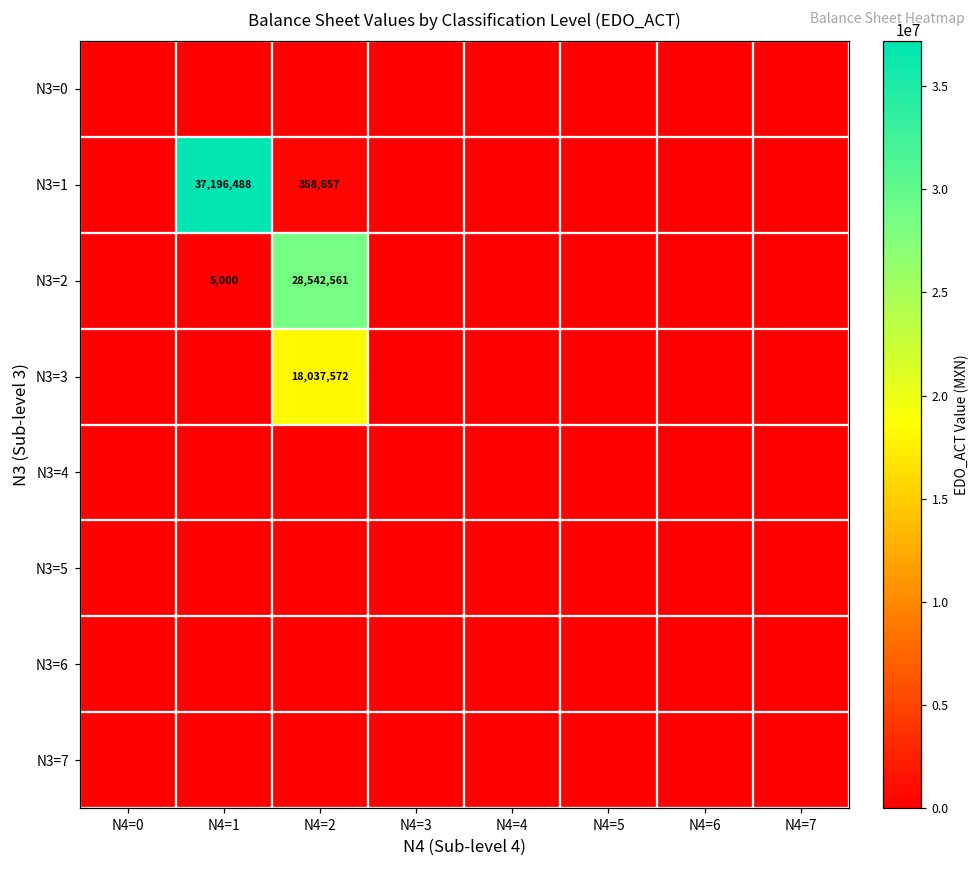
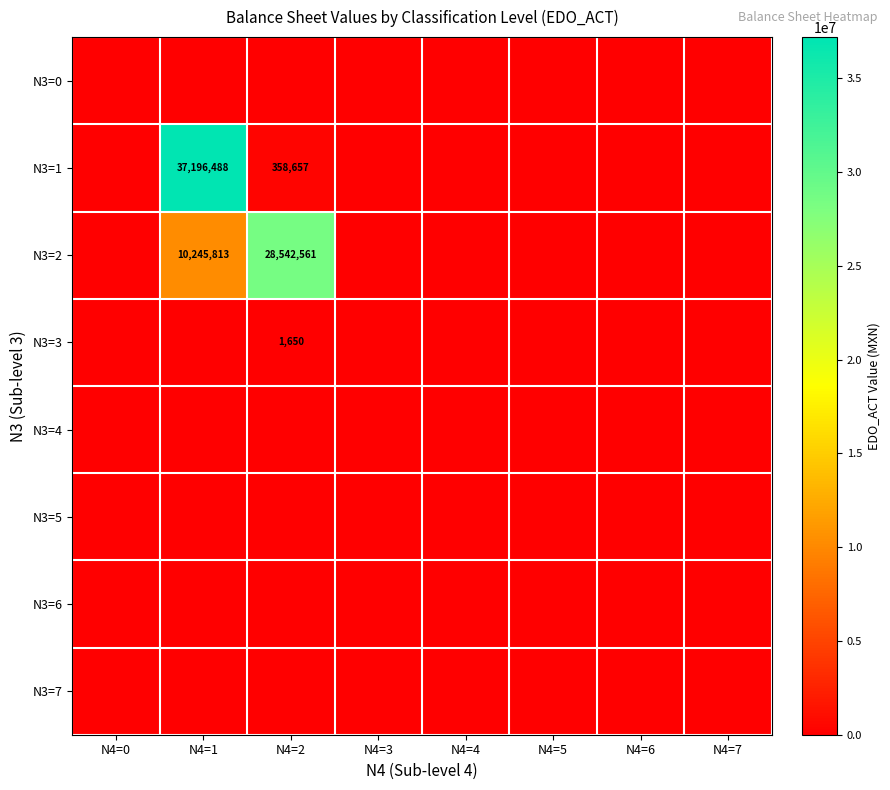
N3=2, N4=1: 5,000 -> 10,245,813
N3=3, N4=2: 18,037,572 -> 1,650
